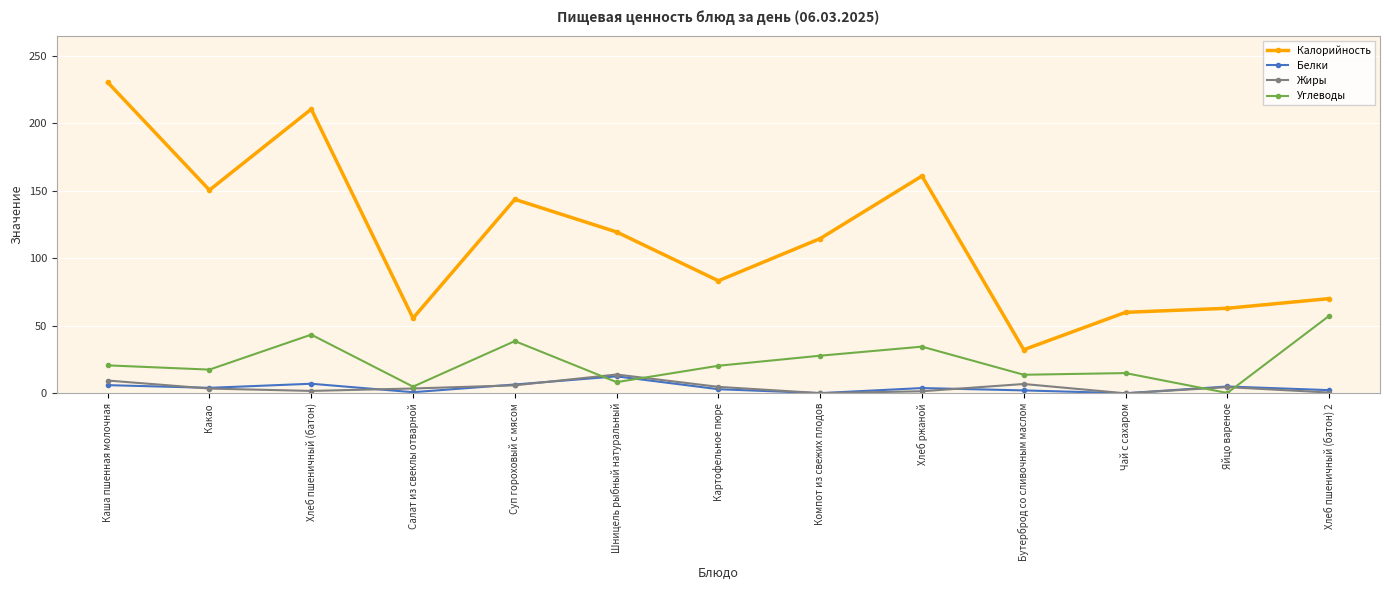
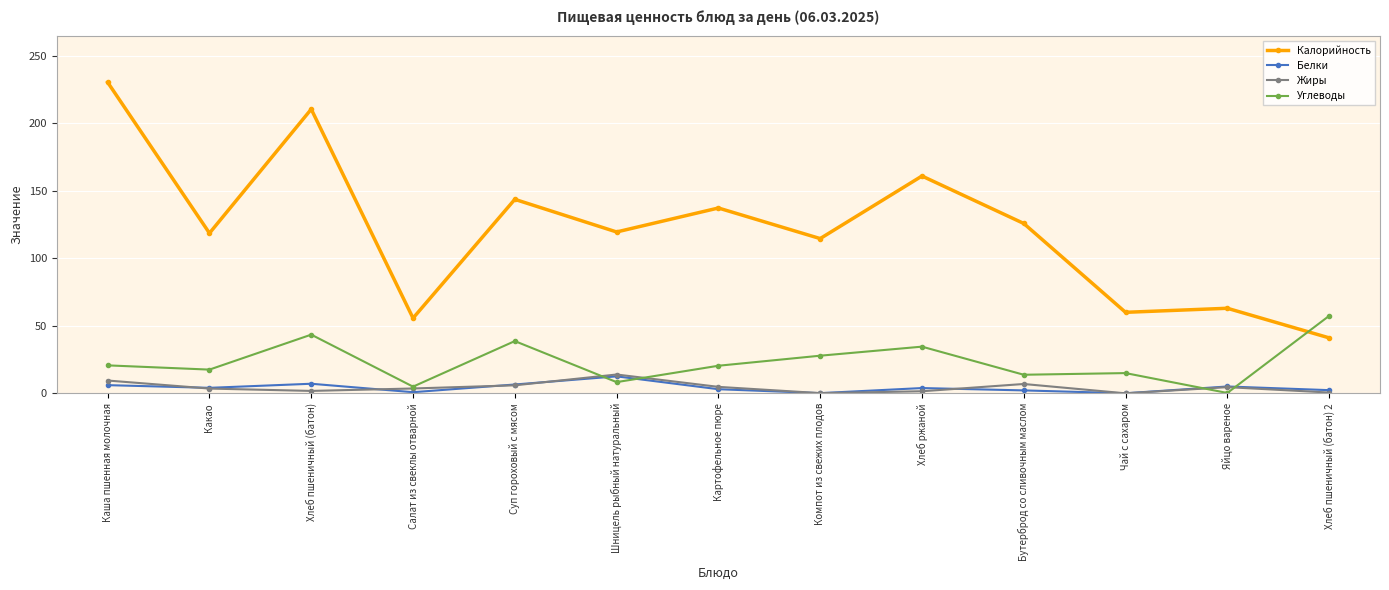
Калорийность, Какао: 151 -> 119
Калорийность, Картофельное пюре: 83 -> 137
Калорийность, Бутерброд со сливочным маслом: 32 -> 126
Калорийность, Хлеб пшеничный (батон) 2: 70 -> 41
